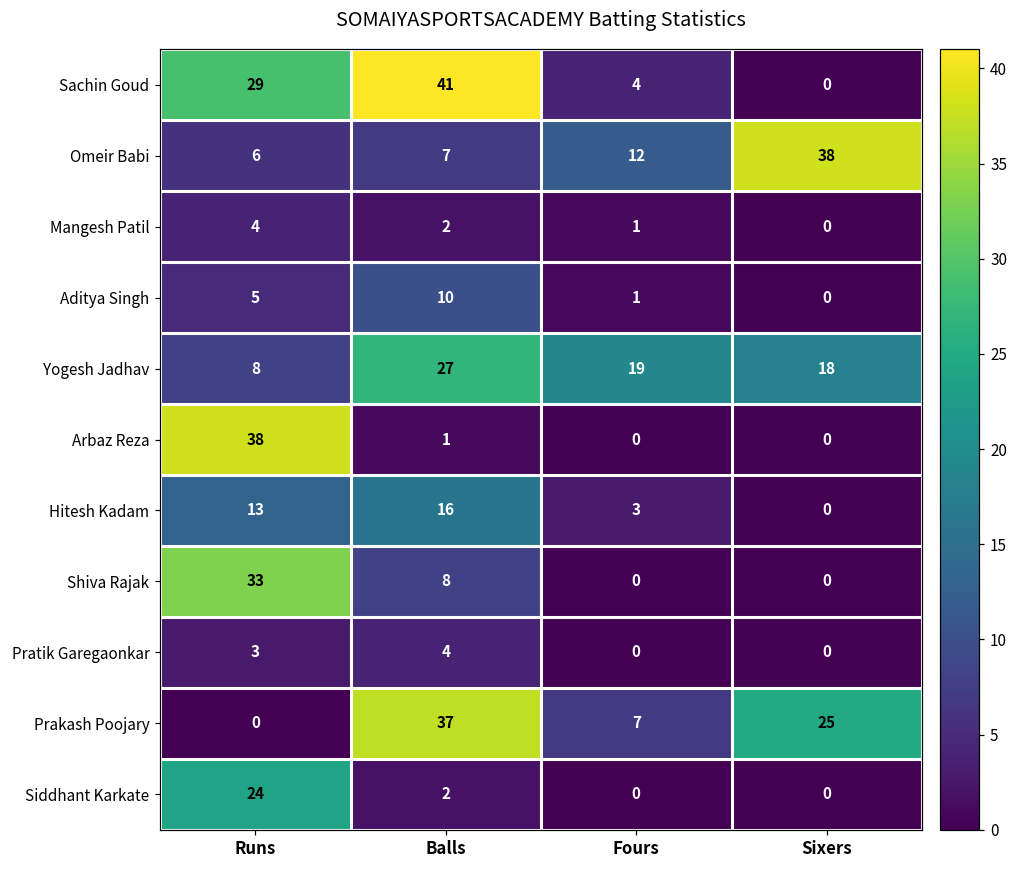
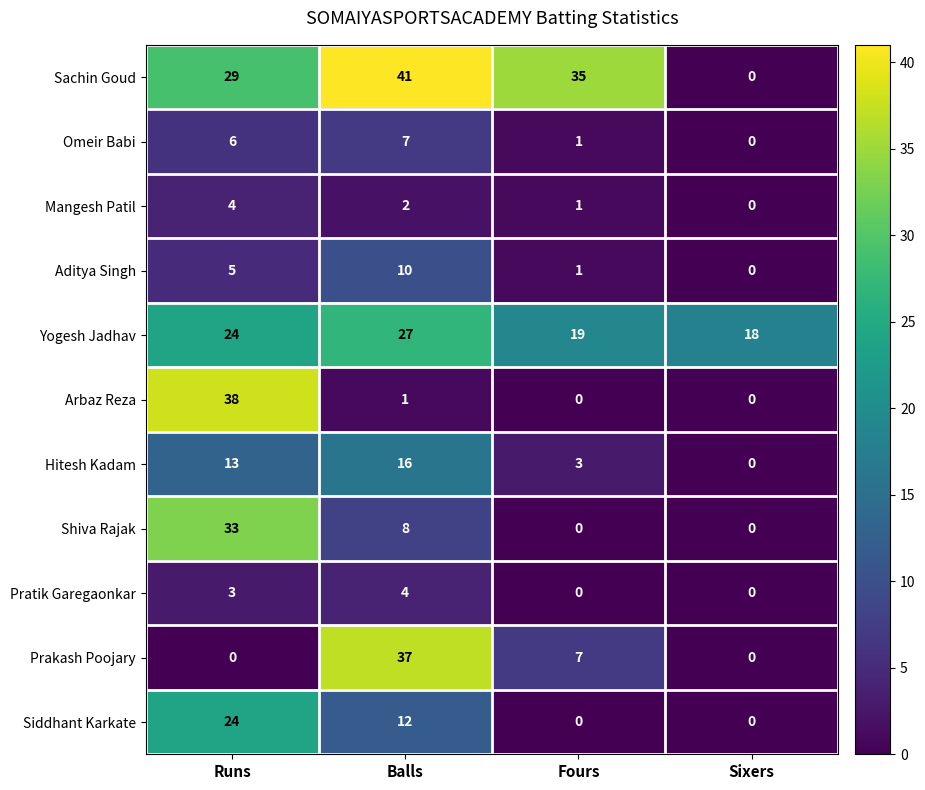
Sachin Goud, Fours: 4 -> 35
Omeir Babi, Fours: 12 -> 1
Omeir Babi, Sixers: 38 -> 0
Yogesh Jadhav, Runs: 8 -> 24
Prakash Poojary, Sixers: 25 -> 0
Siddhant Karkate, Balls: 2 -> 12
